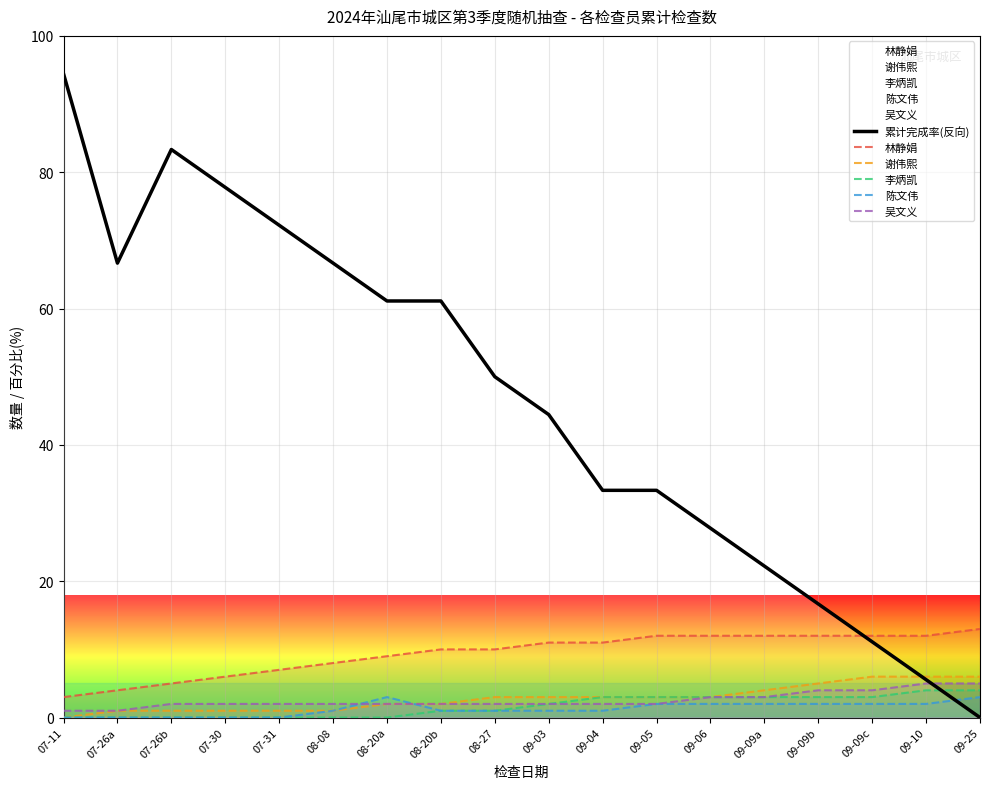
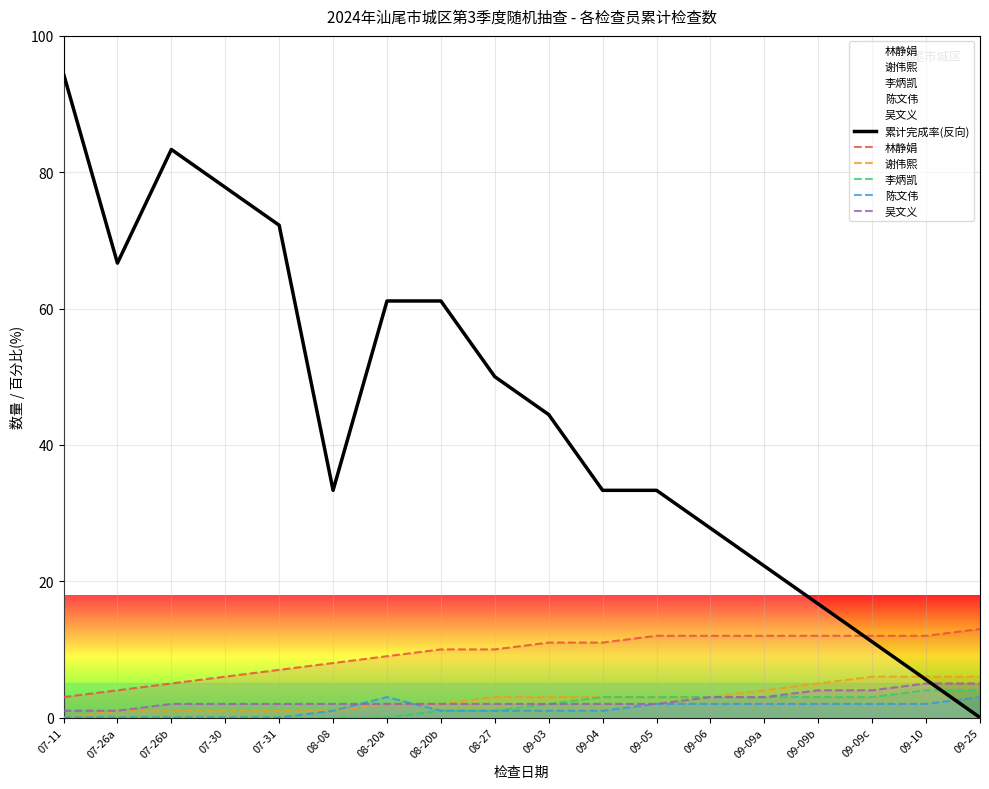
累计完成率(反向), 08-08: 67 -> 33
